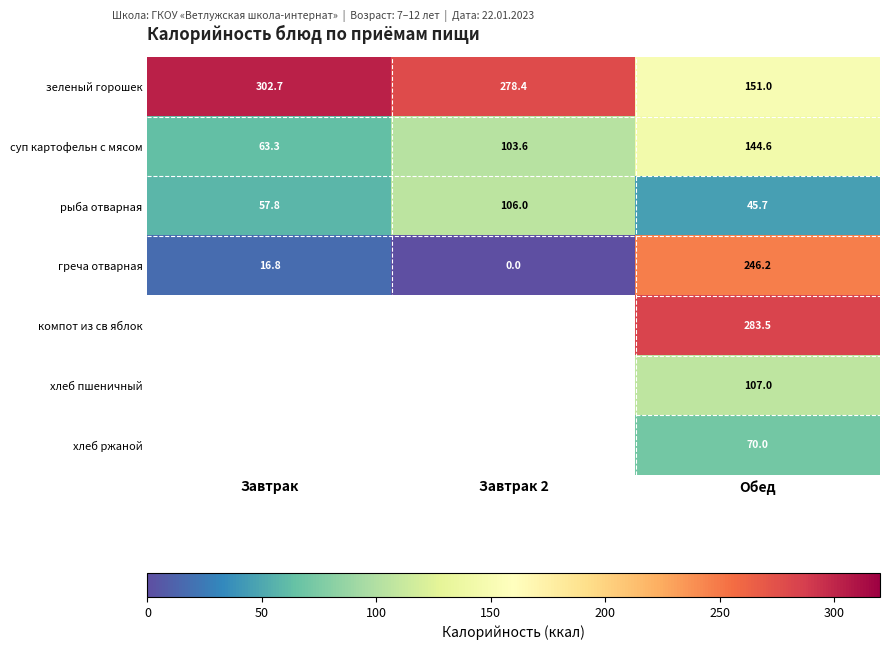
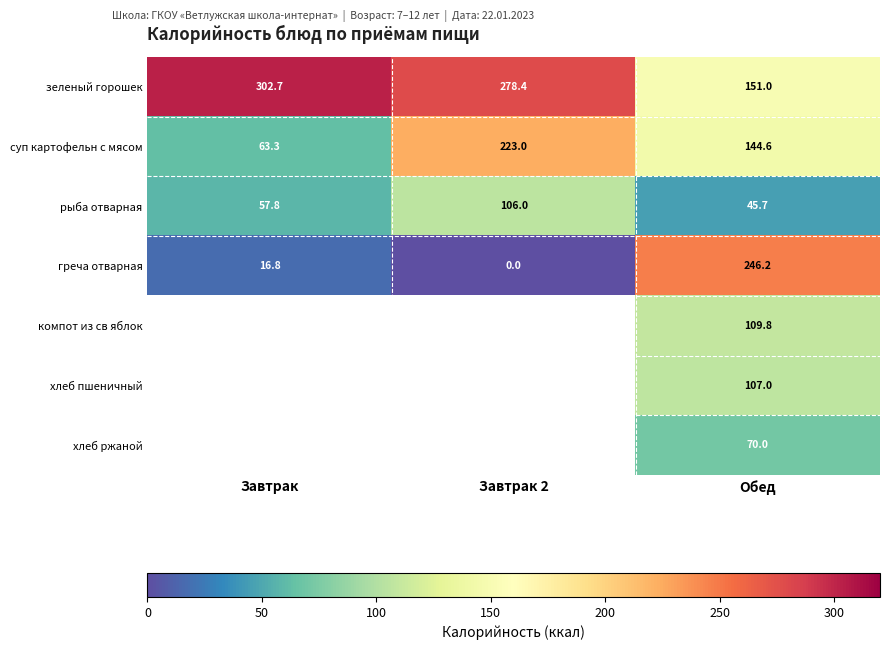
суп картофельн с мясом, Завтрак 2: 103.6 -> 223.0
компот из св яблок, Обед: 283.5 -> 109.8
